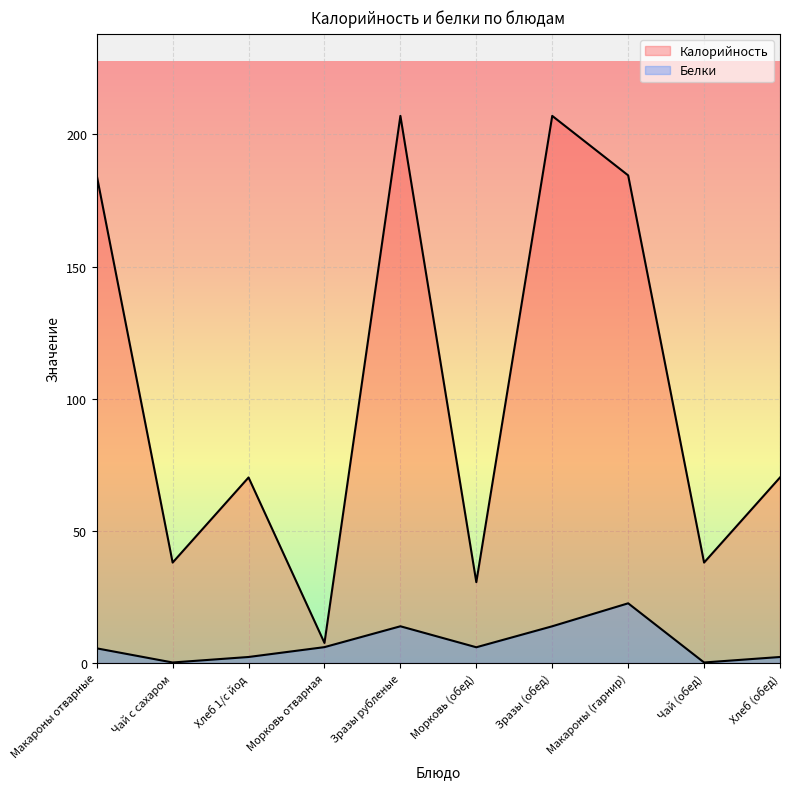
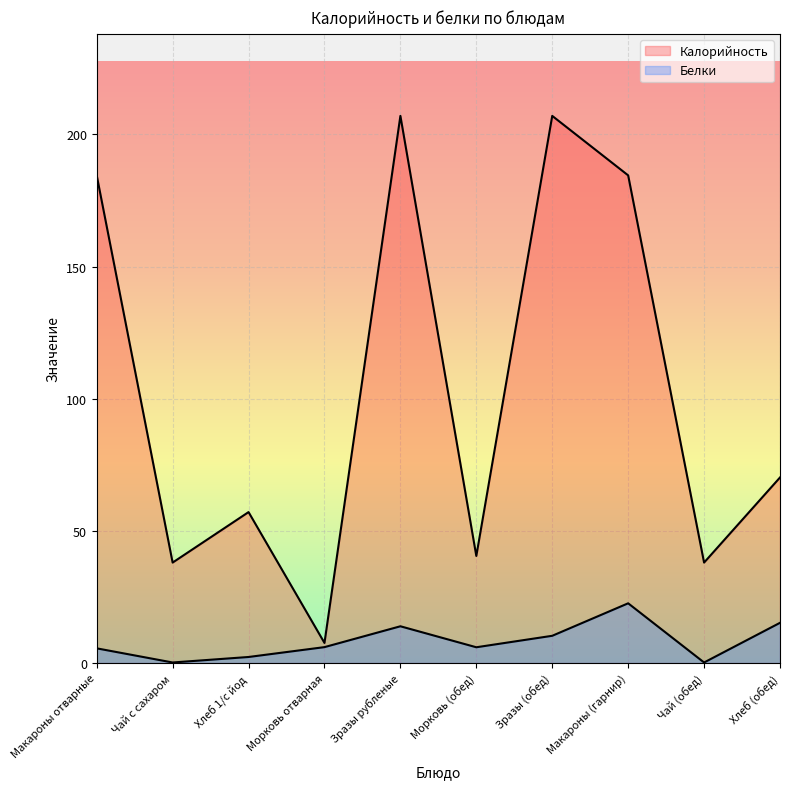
Калорийность, Хлеб 1/с йод: 70 -> 57
Калорийность, Морковь (обед): 31 -> 41
Белки, Зразы (обед): 14 -> 10
Белки, Хлеб (обед): 2 -> 15
